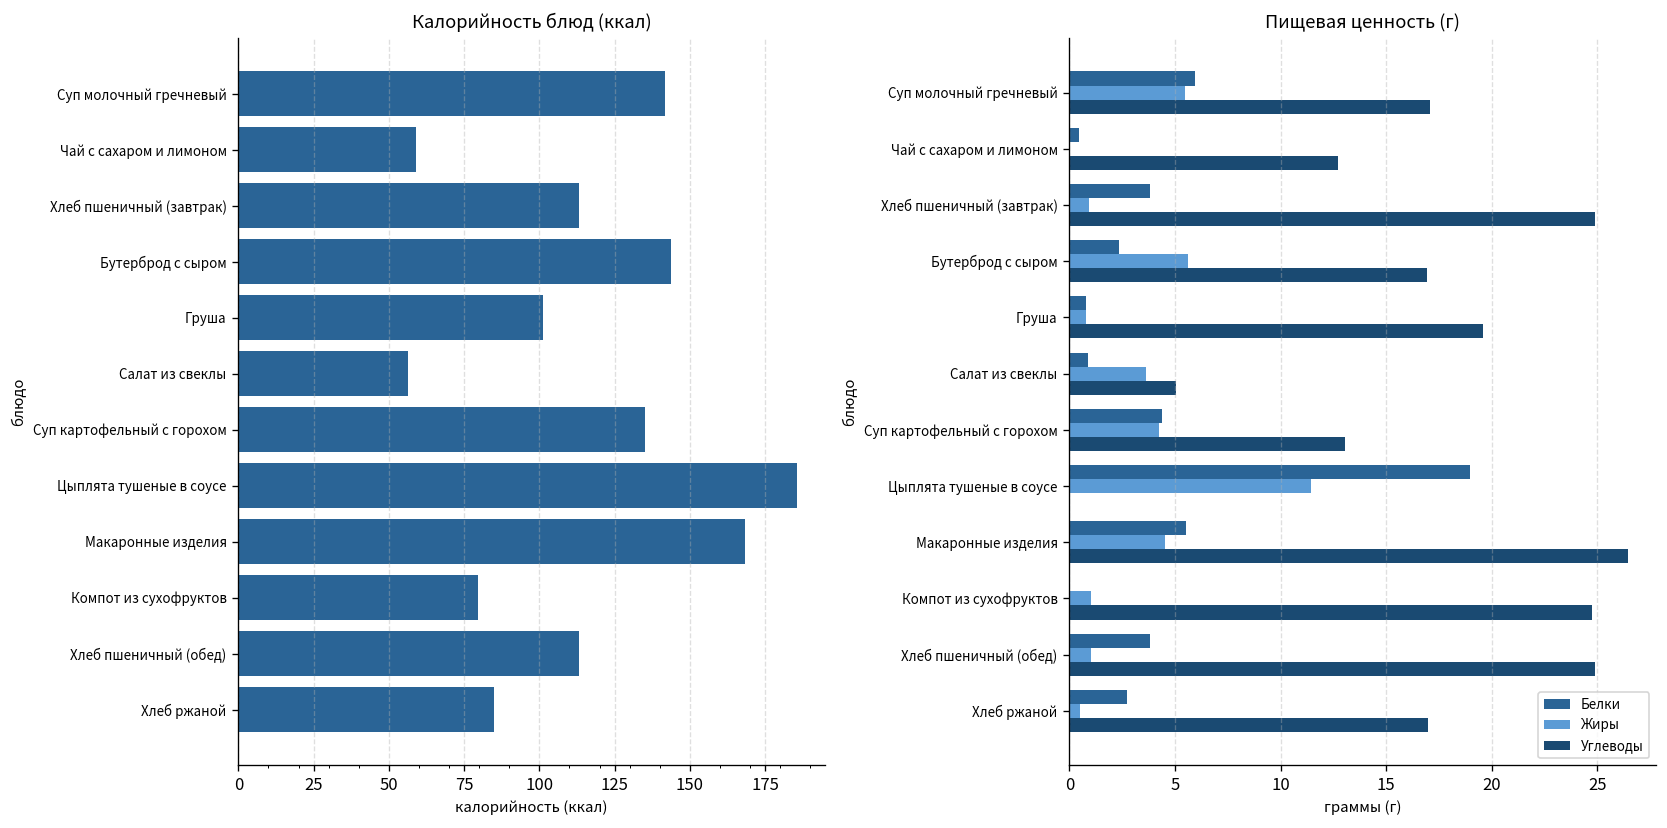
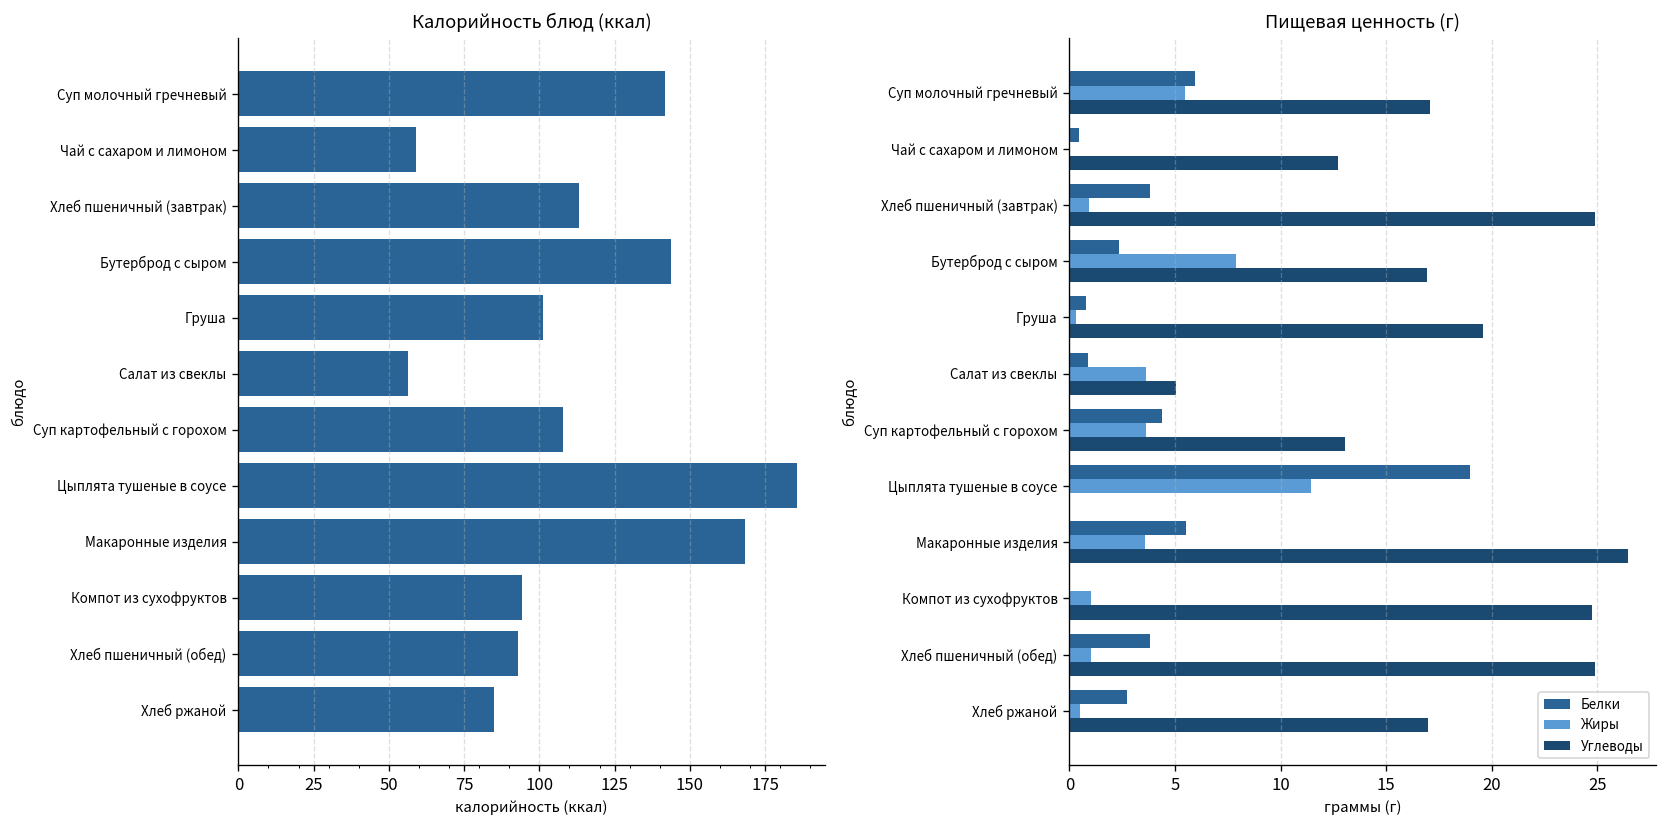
Калорийность блюд (ккал), Суп картофельный с горохом: 135 -> 108
Калорийность блюд (ккал), Компот из сухофруктов: 80 -> 94
Калорийность блюд (ккал), Хлеб пшеничный (обед): 113 -> 93
Пищевая ценность (г), Жиры, Бутерброд с сыром: 5.6 -> 7.9
Пищевая ценность (г), Жиры, Груша: 0.8 -> 0.3
Пищевая ценность (г), Жиры, Суп картофельный с горохом: 4.2 -> 3.6
Пищевая ценность (г), Жиры, Макаронные изделия: 4.5 -> 3.6
